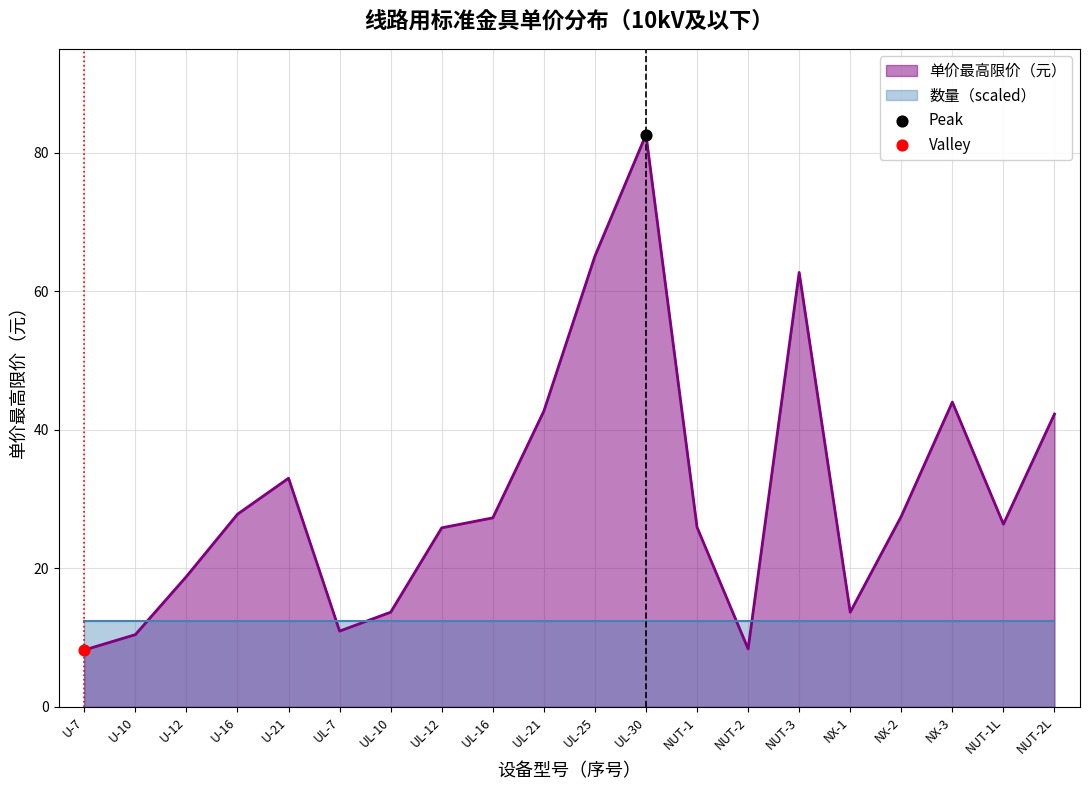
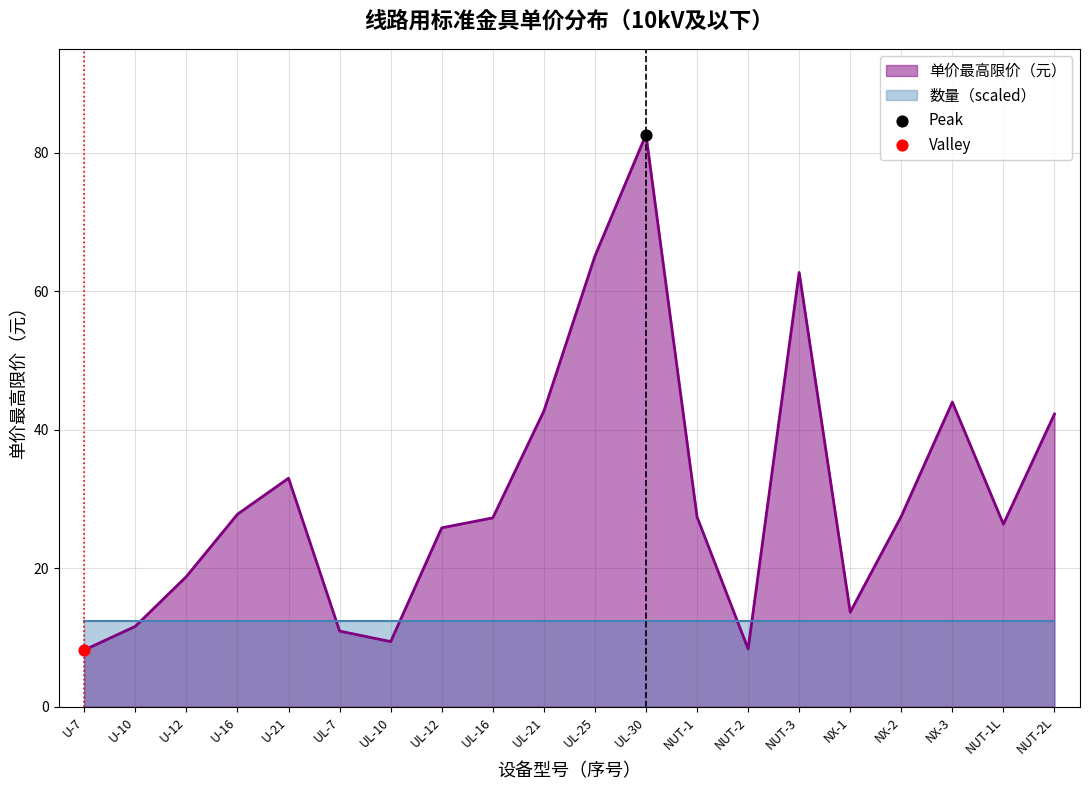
单价最高限价（元）, U-10: 10 -> 12
单价最高限价（元）, UL-10: 14 -> 9
单价最高限价（元）, NUT-1: 26 -> 27
